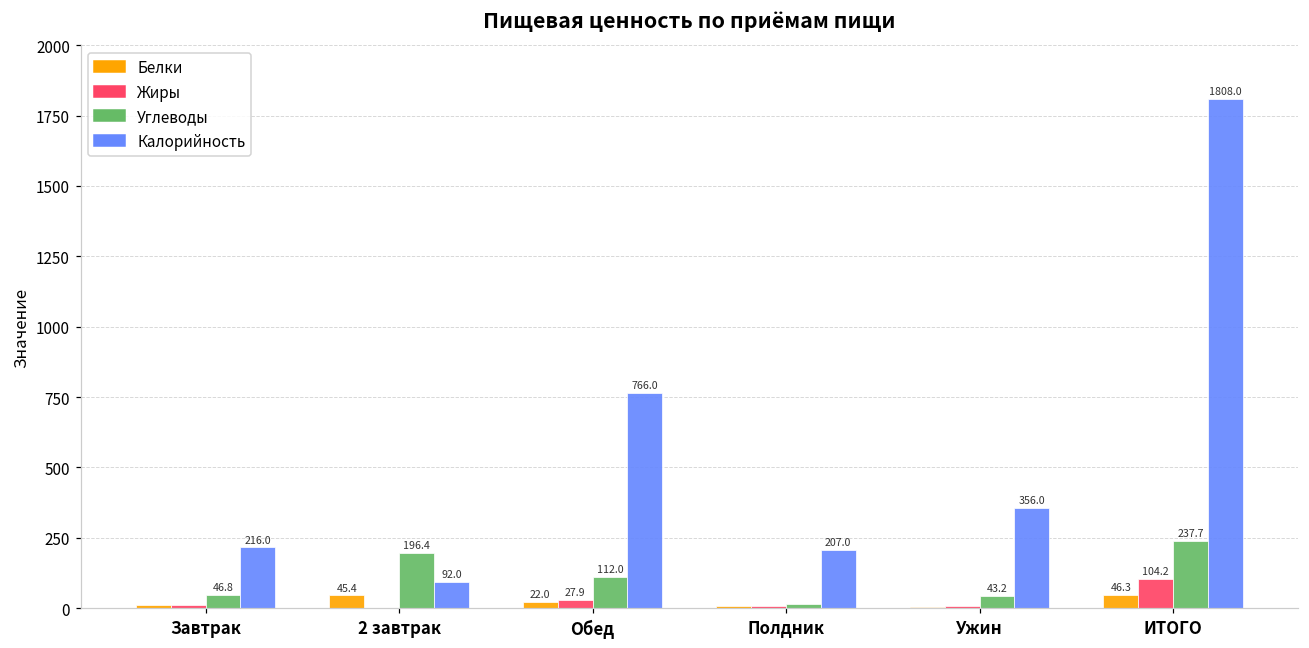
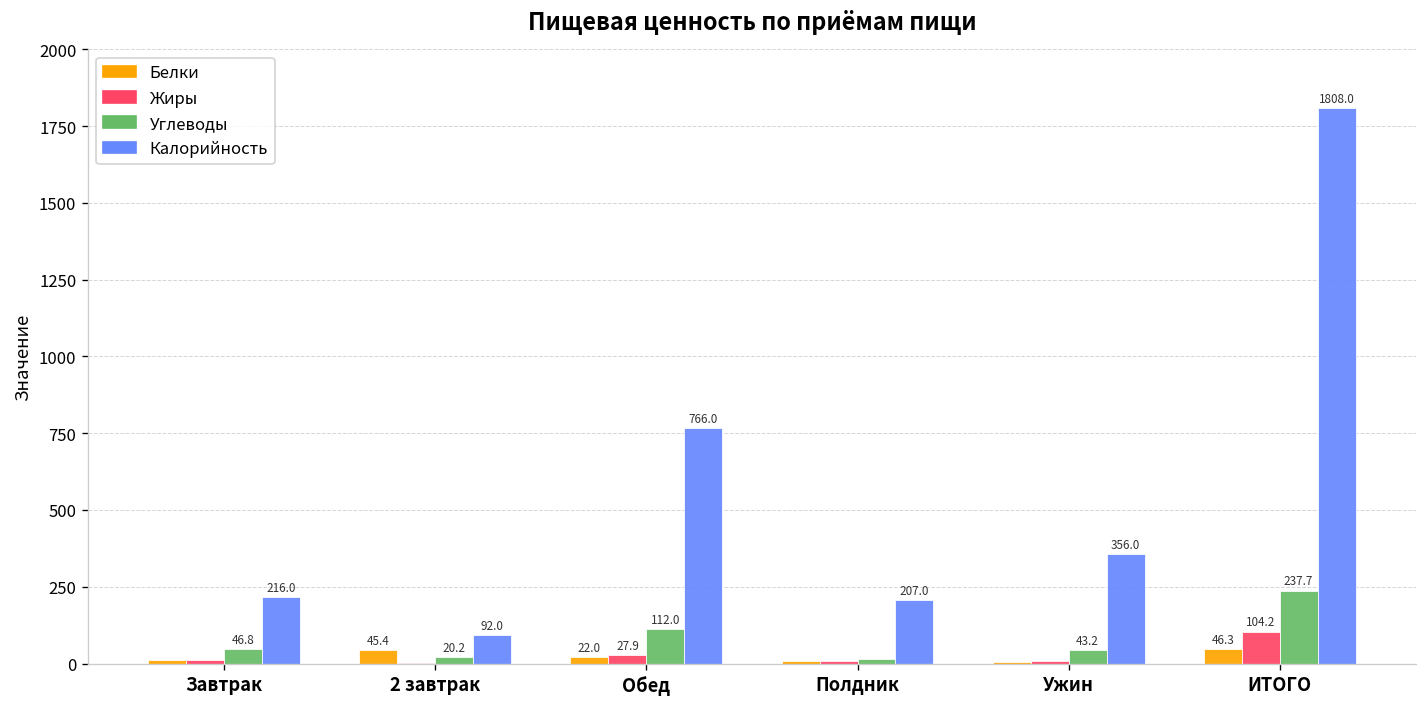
Углеводы, 2 завтрак: 196.4 -> 20.2
